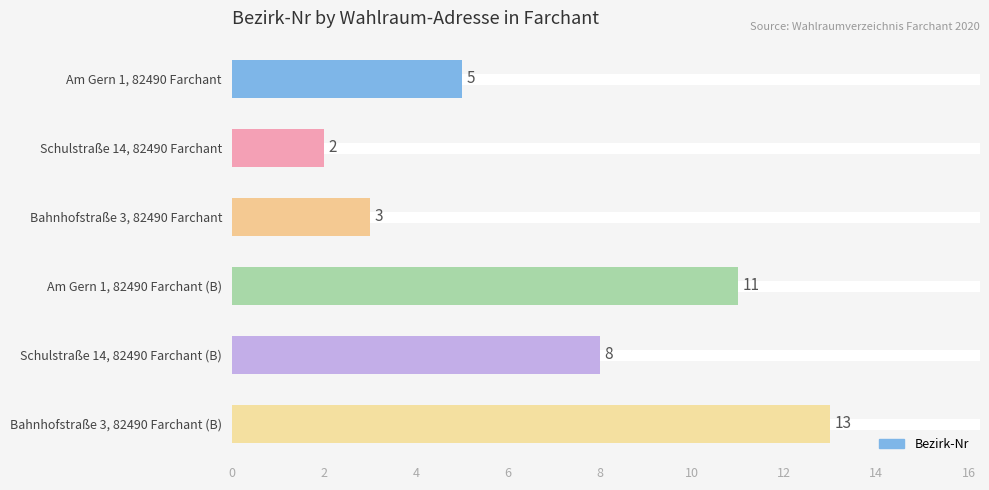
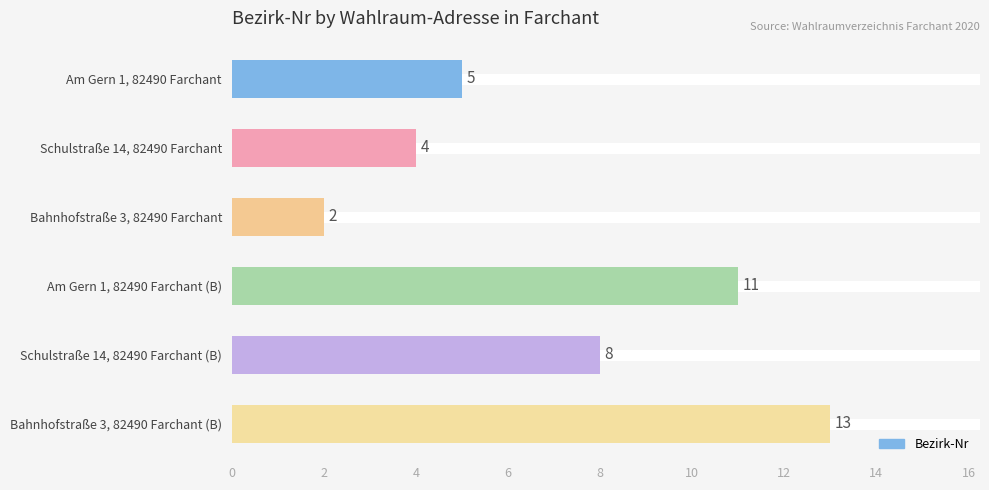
Schulstraße 14, 82490 Farchant: 2 -> 4
Bahnhofstraße 3, 82490 Farchant: 3 -> 2
